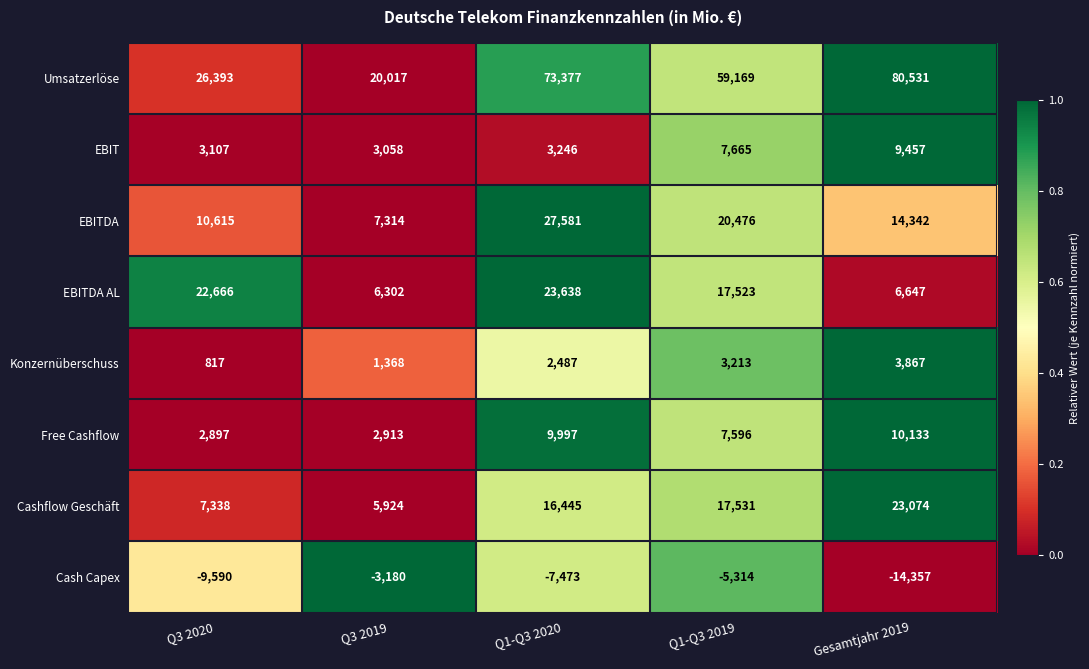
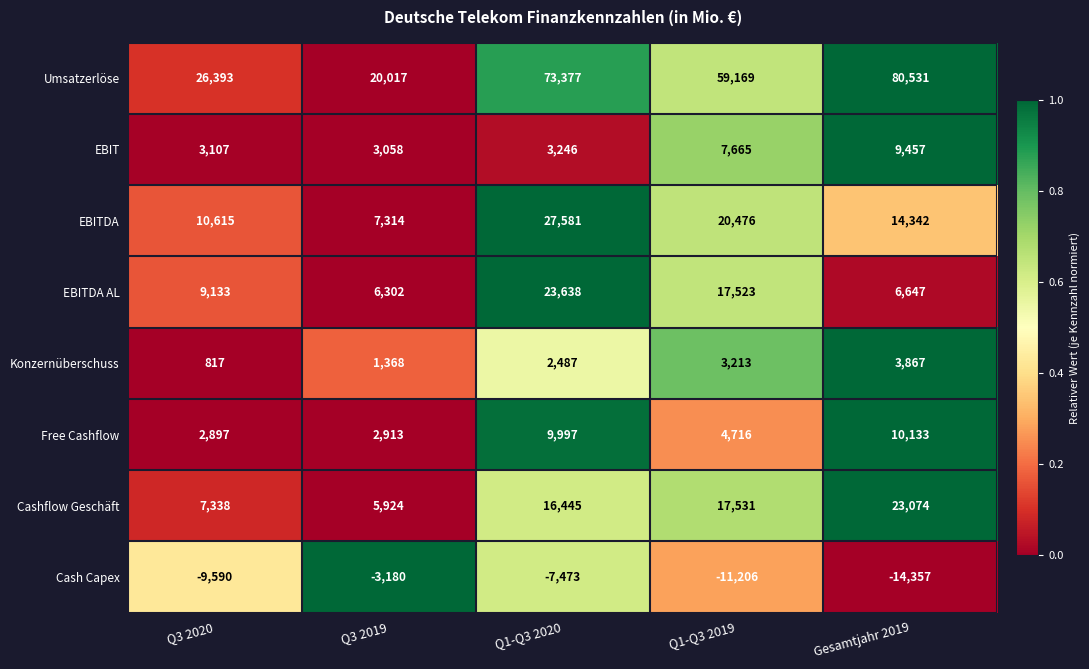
EBITDA AL, Q3 2020: 22,666 -> 9,133
Free Cashflow, Q1-Q3 2019: 7,596 -> 4,716
Cash Capex, Q1-Q3 2019: -5,314 -> -11,206
